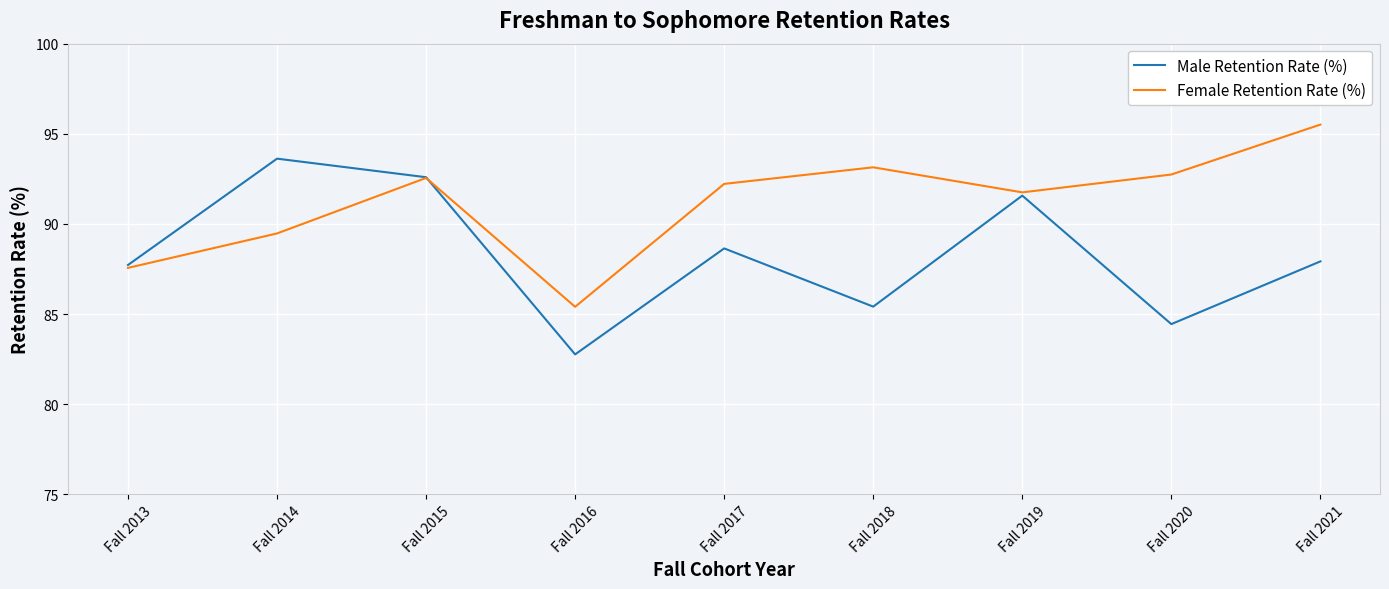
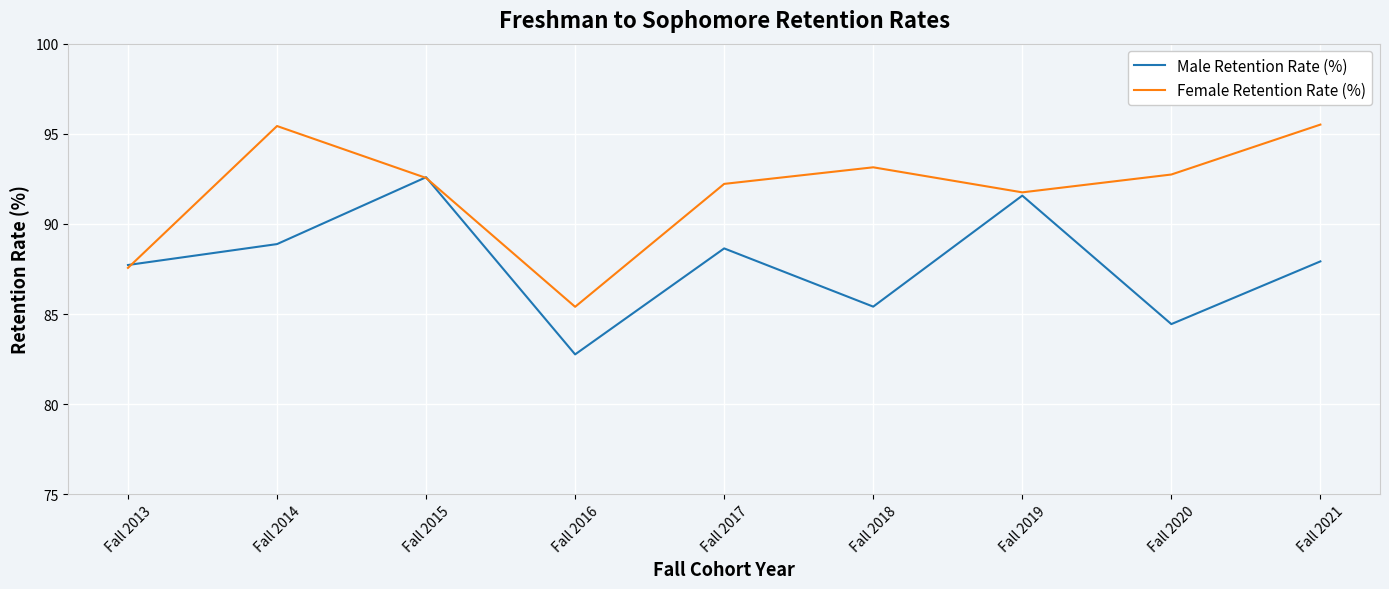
Male Retention Rate (%), Fall 2014: 93.6 -> 88.9
Female Retention Rate (%), Fall 2014: 89.5 -> 95.4
